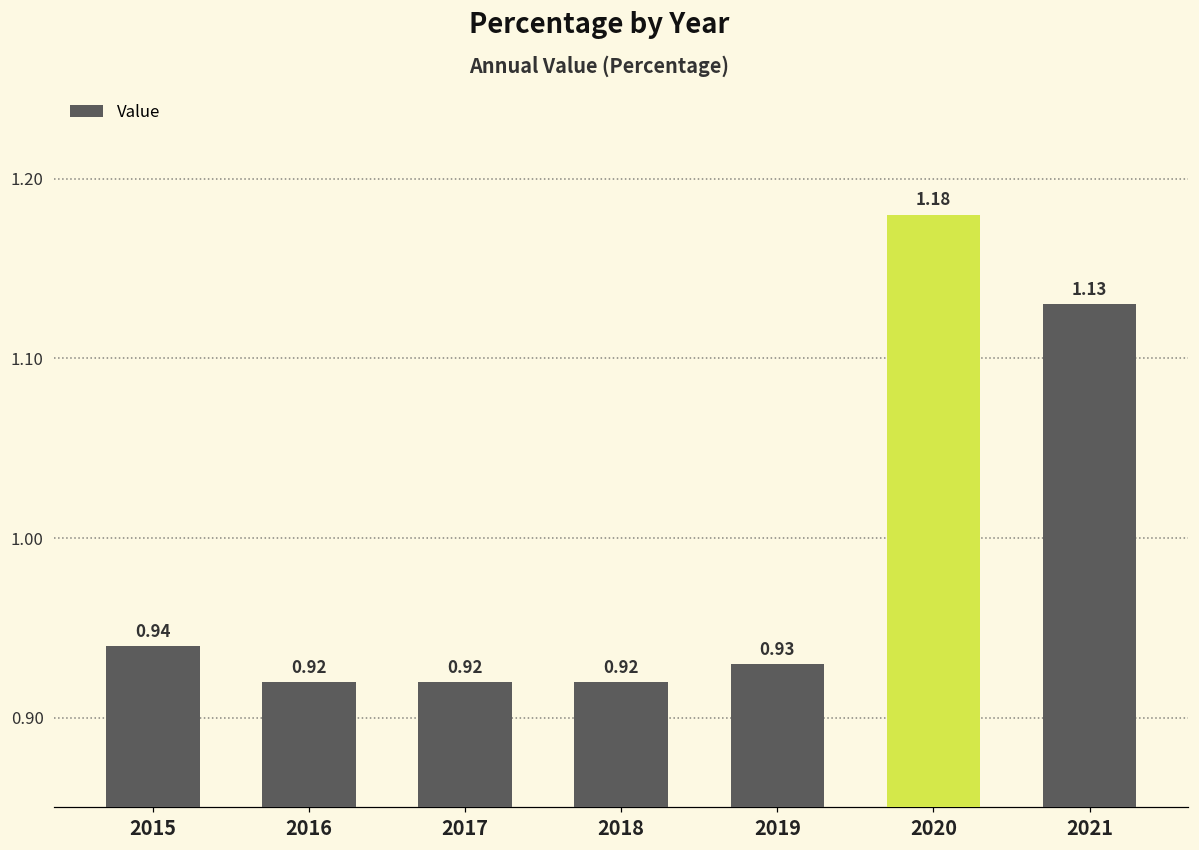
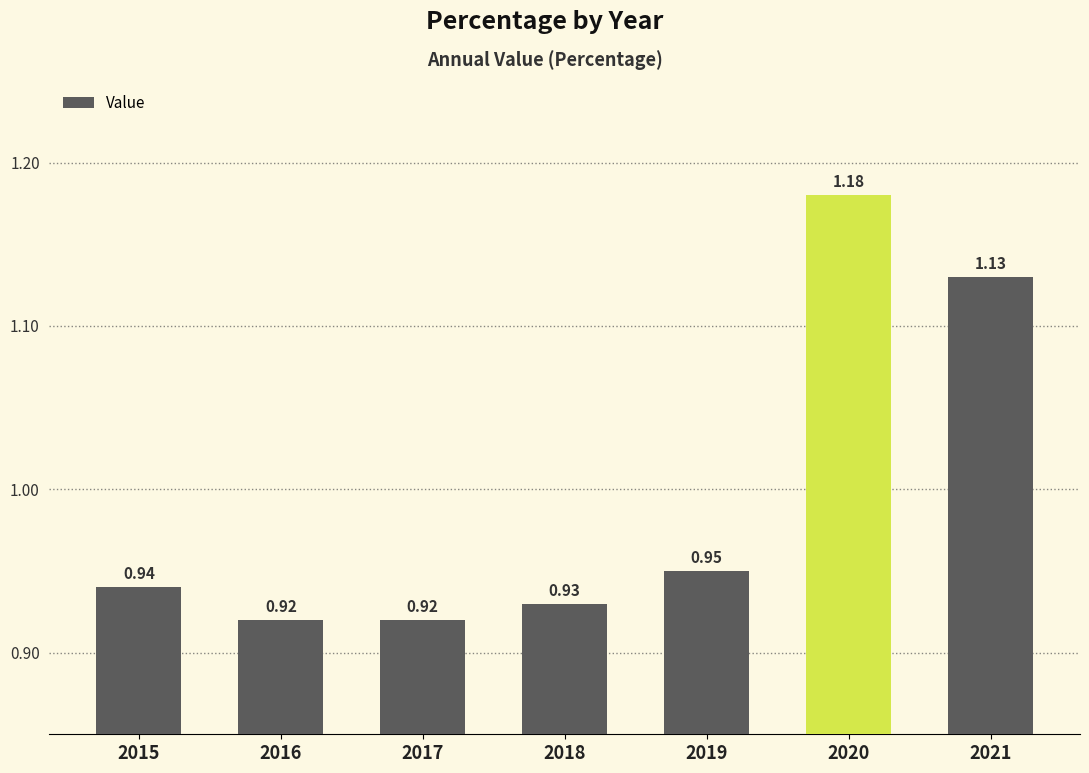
2018: 0.92 -> 0.93
2019: 0.93 -> 0.95
